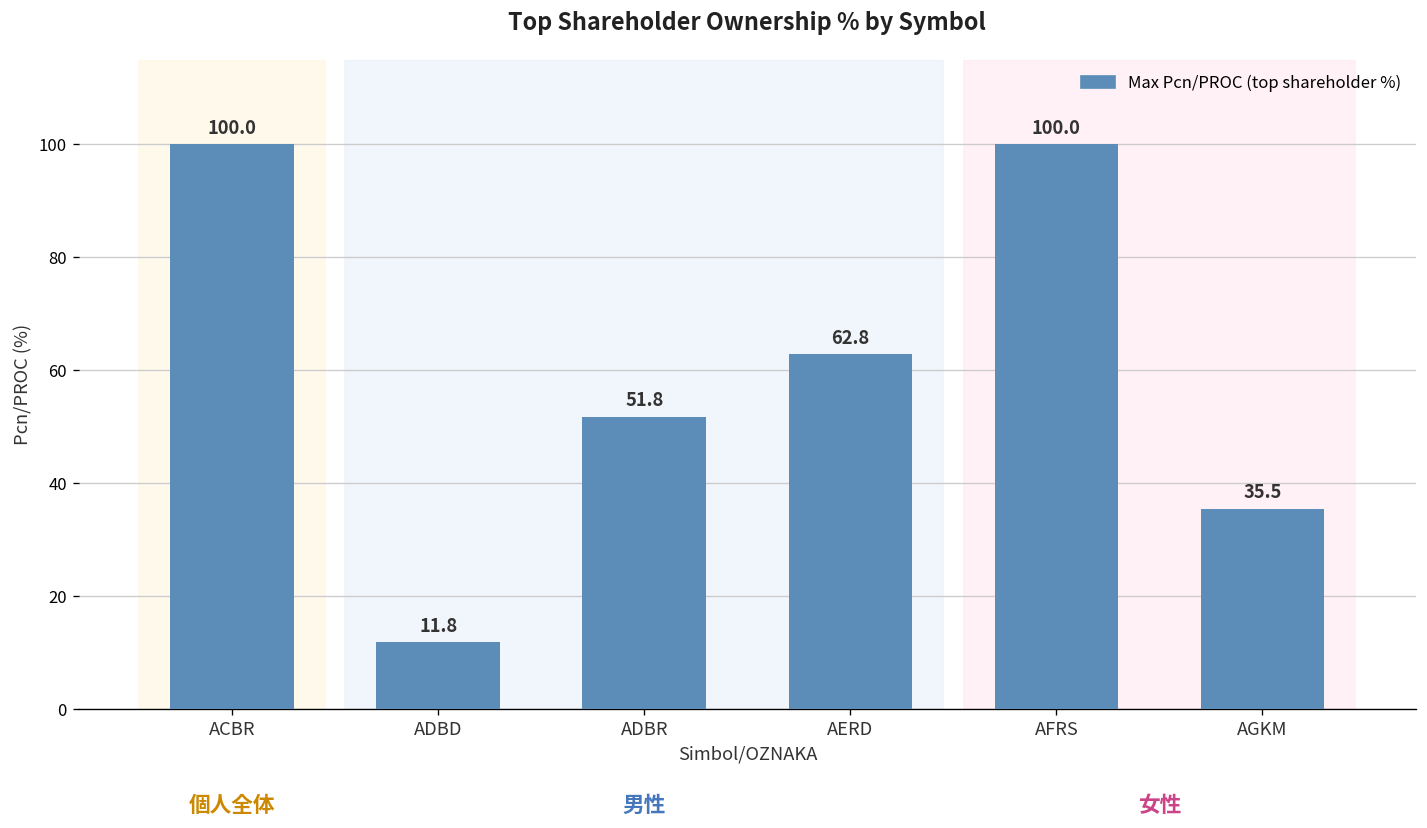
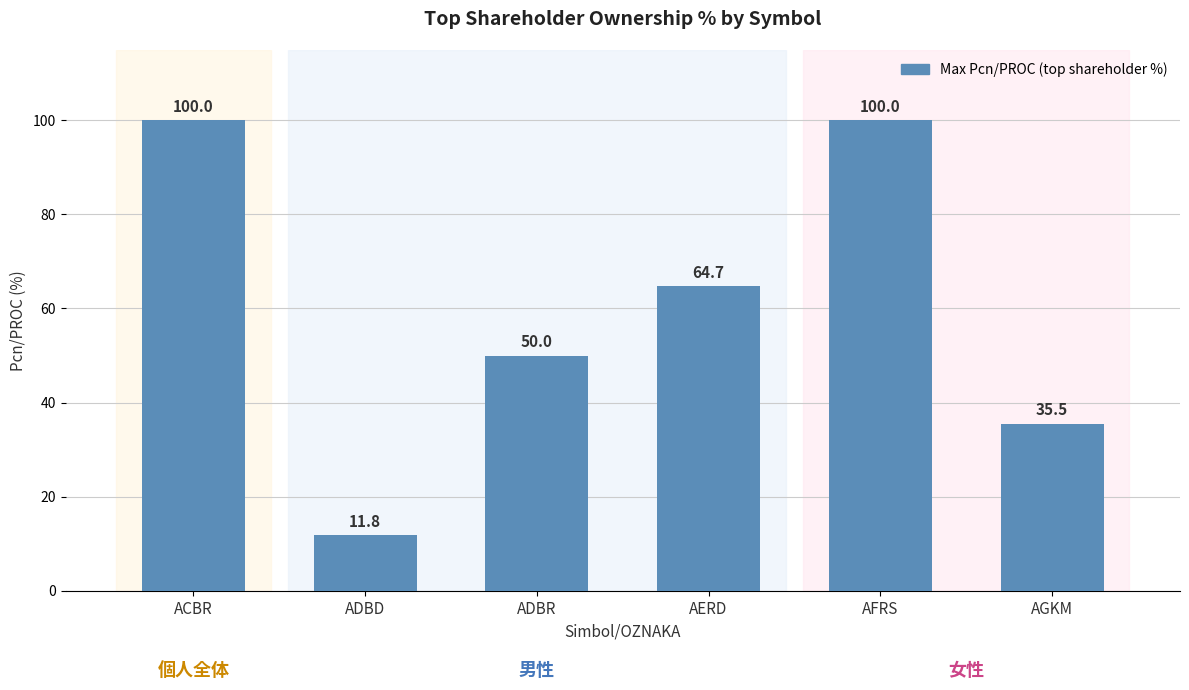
ADBR: 51.8 -> 50.0
AERD: 62.8 -> 64.7
